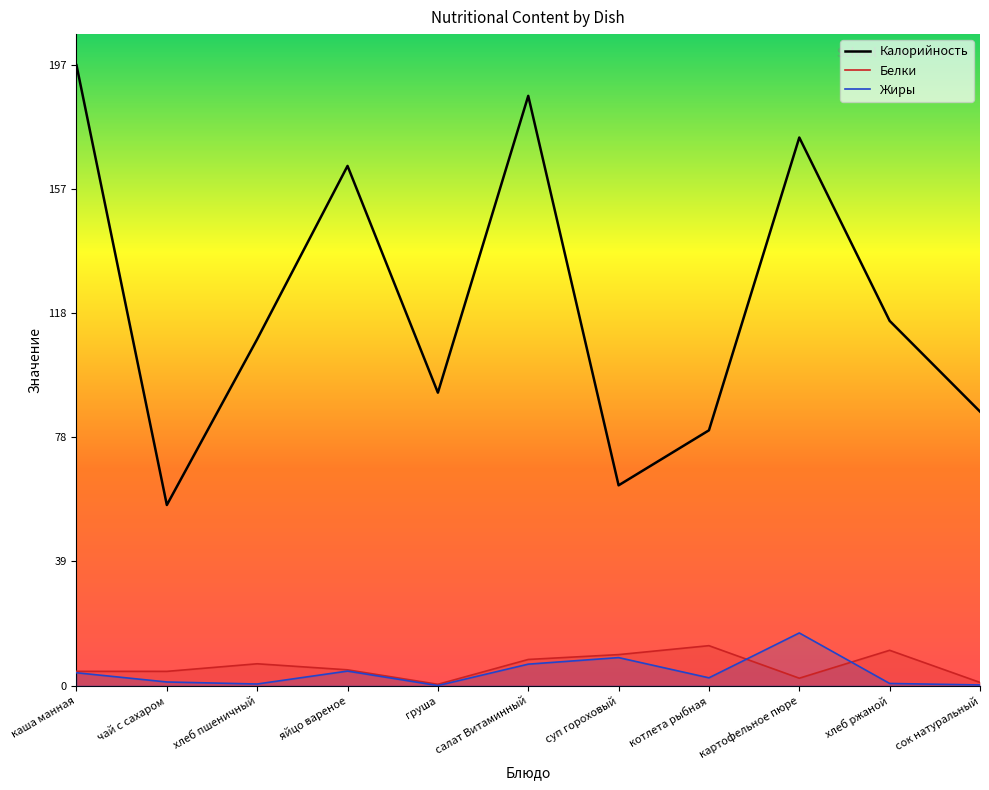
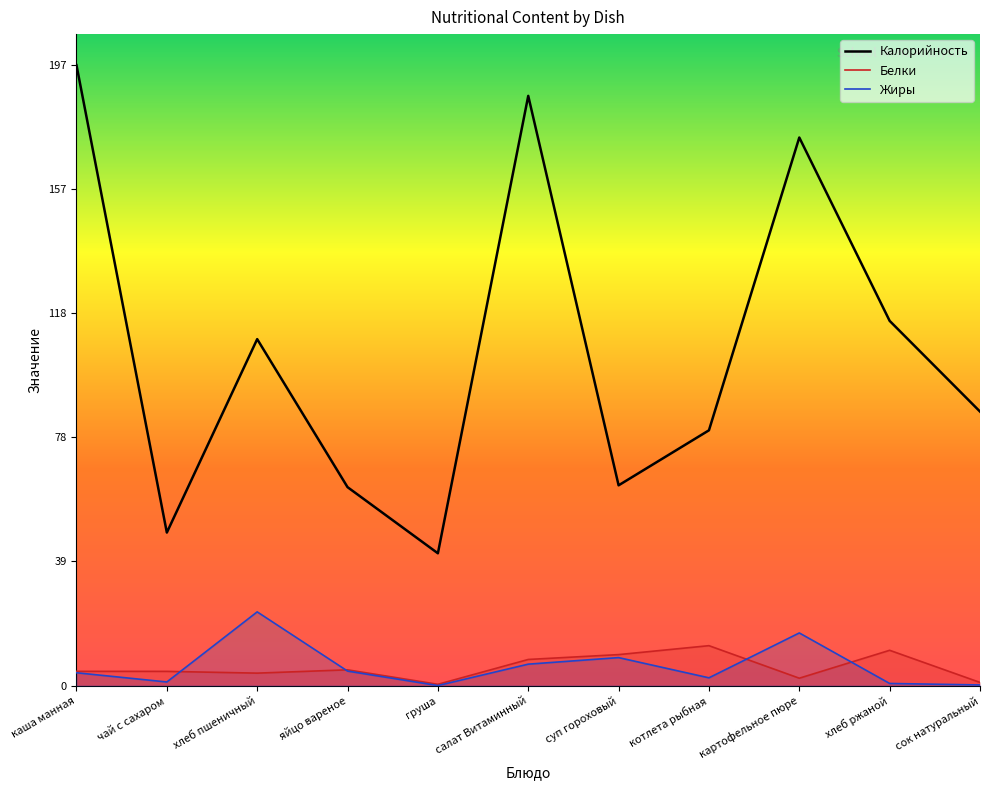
Калорийность, чай с сахаром: 57 -> 49
Белки, хлеб пшеничный: 7 -> 4
Жиры, хлеб пшеничный: 1 -> 23
Калорийность, яйцо вареное: 165 -> 63
Калорийность, груша: 93 -> 42
